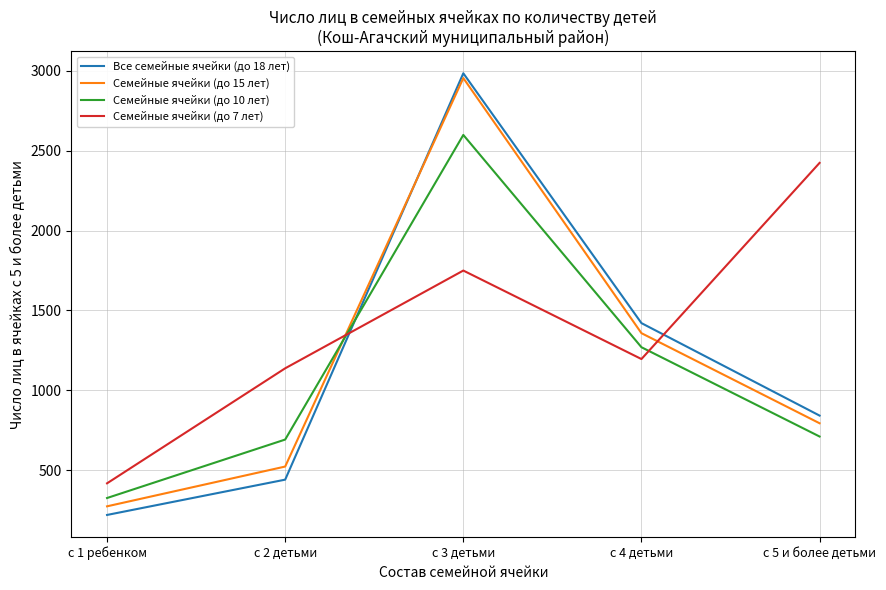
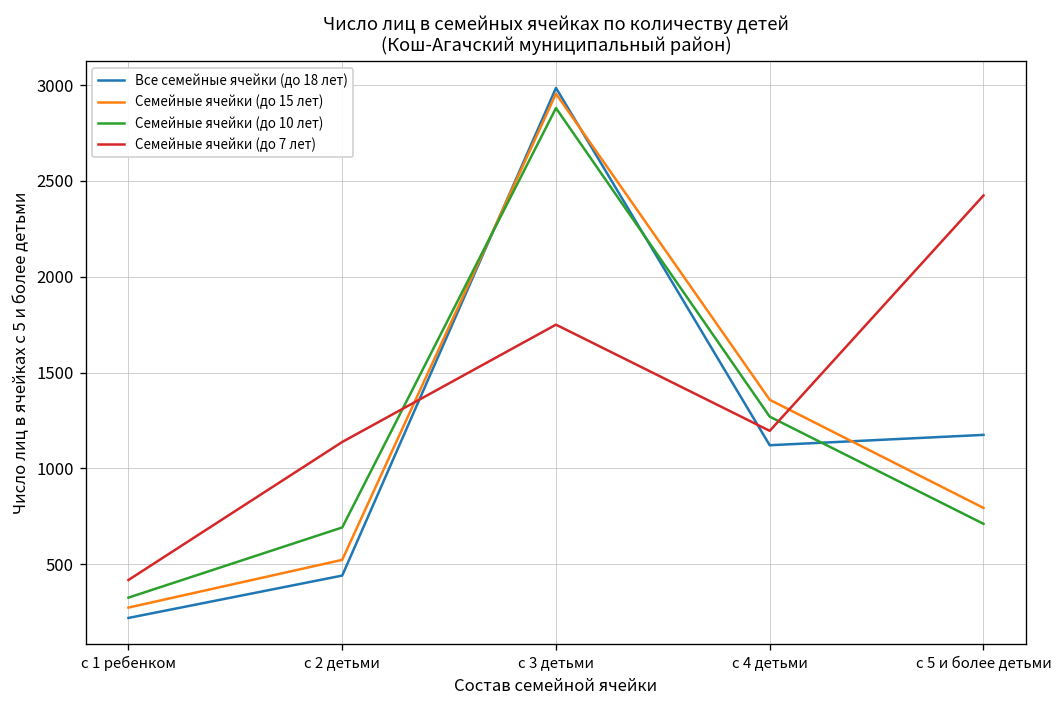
Семейные ячейки (до 10 лет), с 3 детьми: 2600 -> 2880
Все семейные ячейки (до 18 лет), с 4 детьми: 1420 -> 1120
Все семейные ячейки (до 18 лет), с 5 и более детьми: 840 -> 1180
